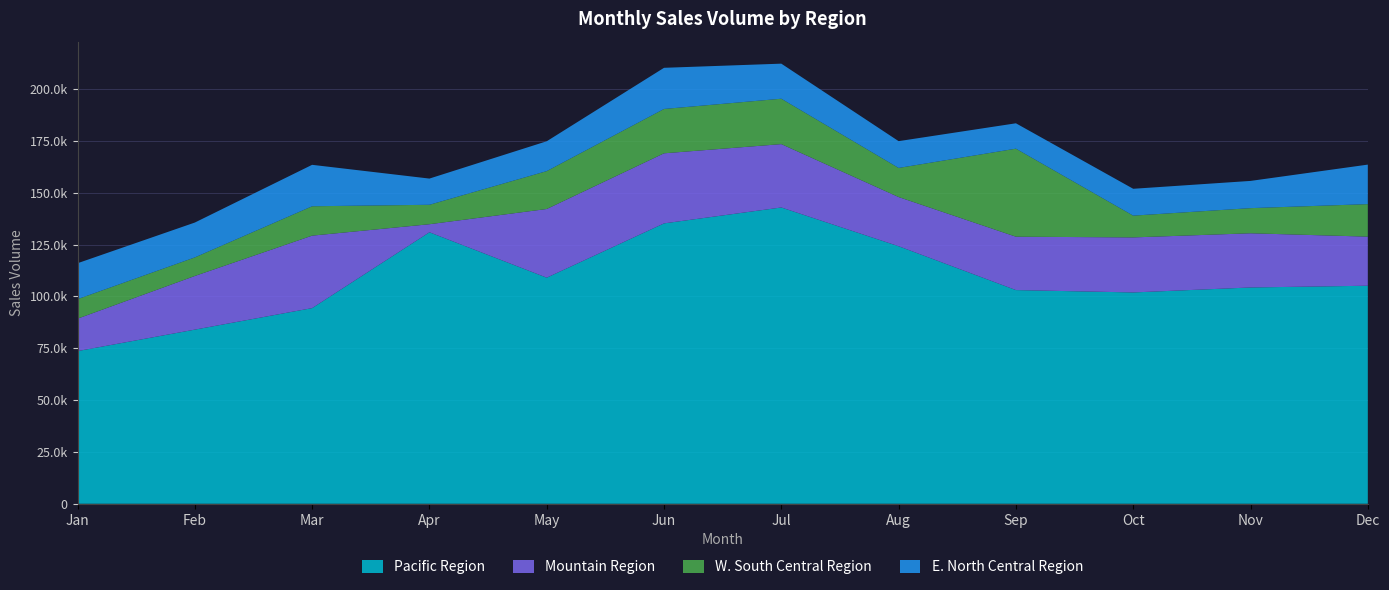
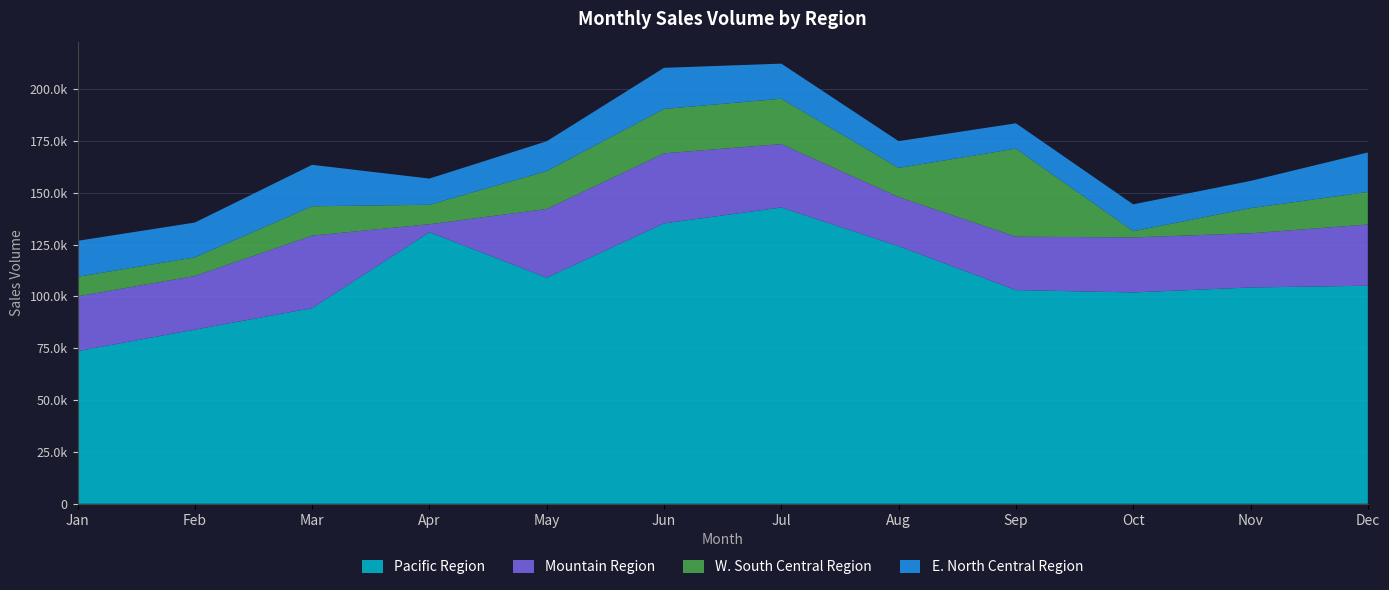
Mountain Region, Jan: 16000 -> 26000
W. South Central Region, Oct: 10000 -> 3000
Mountain Region, Dec: 24000 -> 30000
